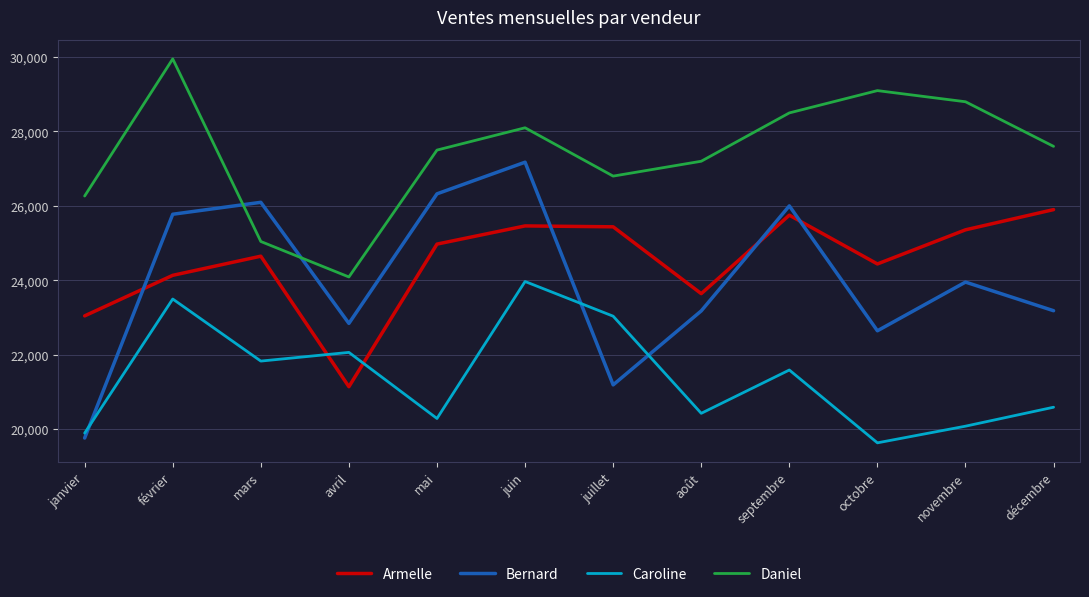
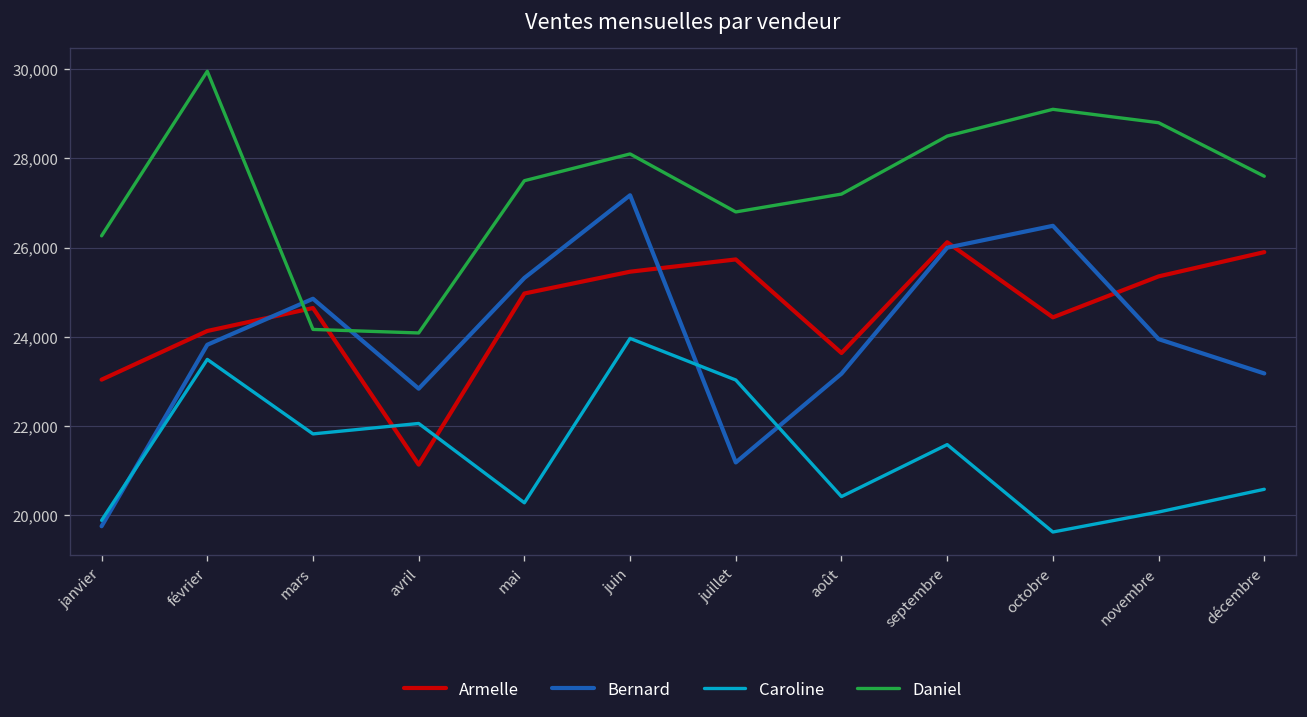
Bernard, février: 25,800 -> 23,800
Bernard, mars: 26,100 -> 24,900
Daniel, mars: 25,000 -> 24,200
Bernard, mai: 26,300 -> 25,300
Armelle, juillet: 25,400 -> 25,700
Armelle, septembre: 25,700 -> 26,100
Bernard, octobre: 22,600 -> 26,500
